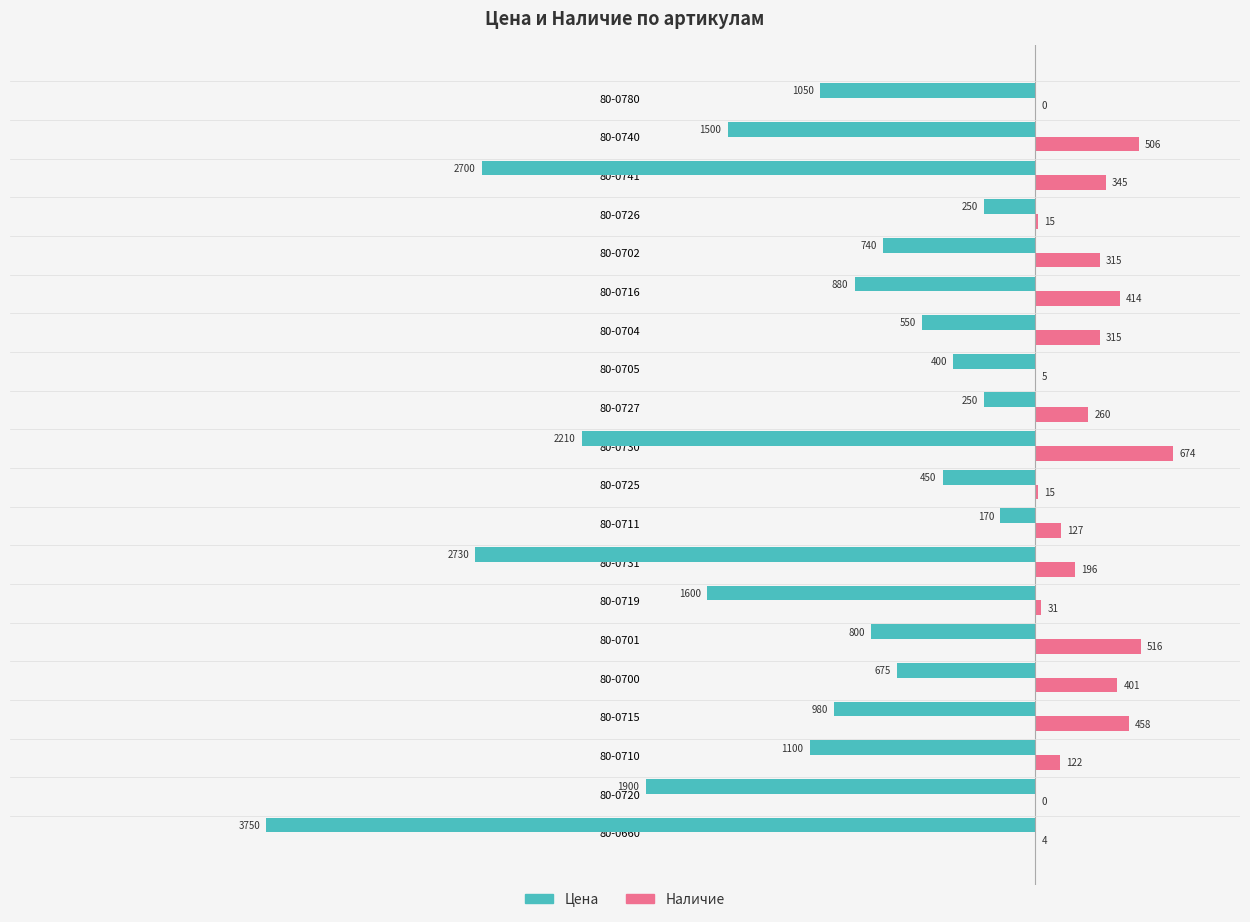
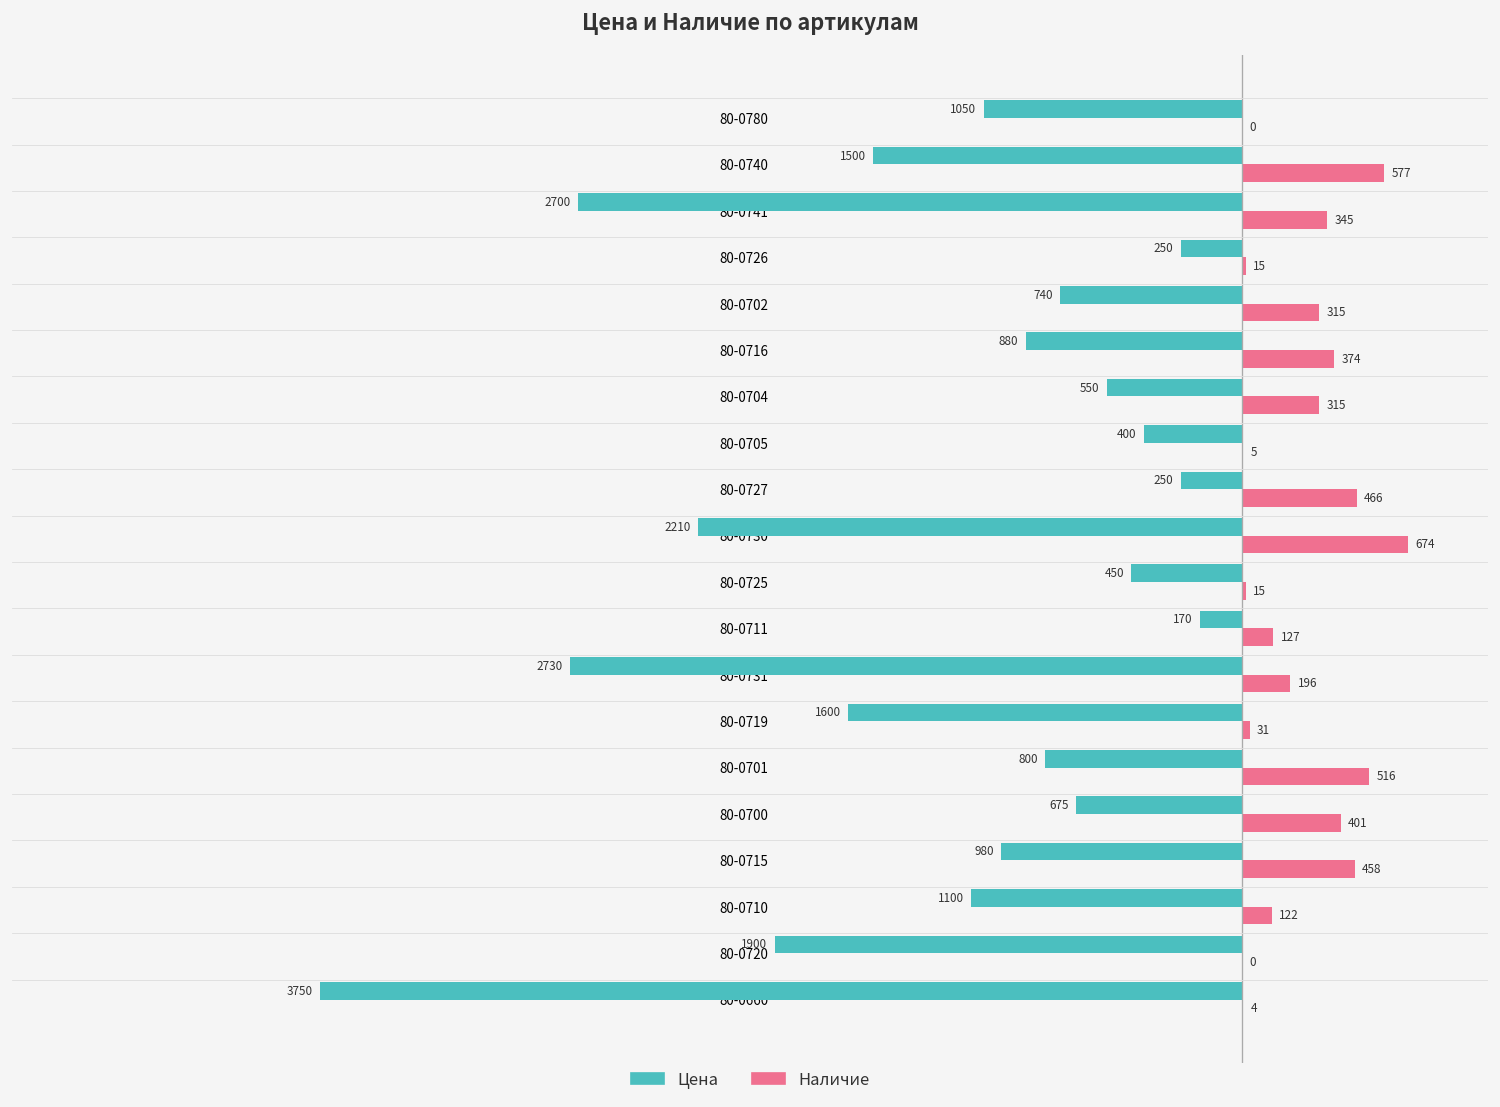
Наличие, 80-0740: 506 -> 577
Наличие, 80-0716: 414 -> 374
Наличие, 80-0727: 260 -> 466
